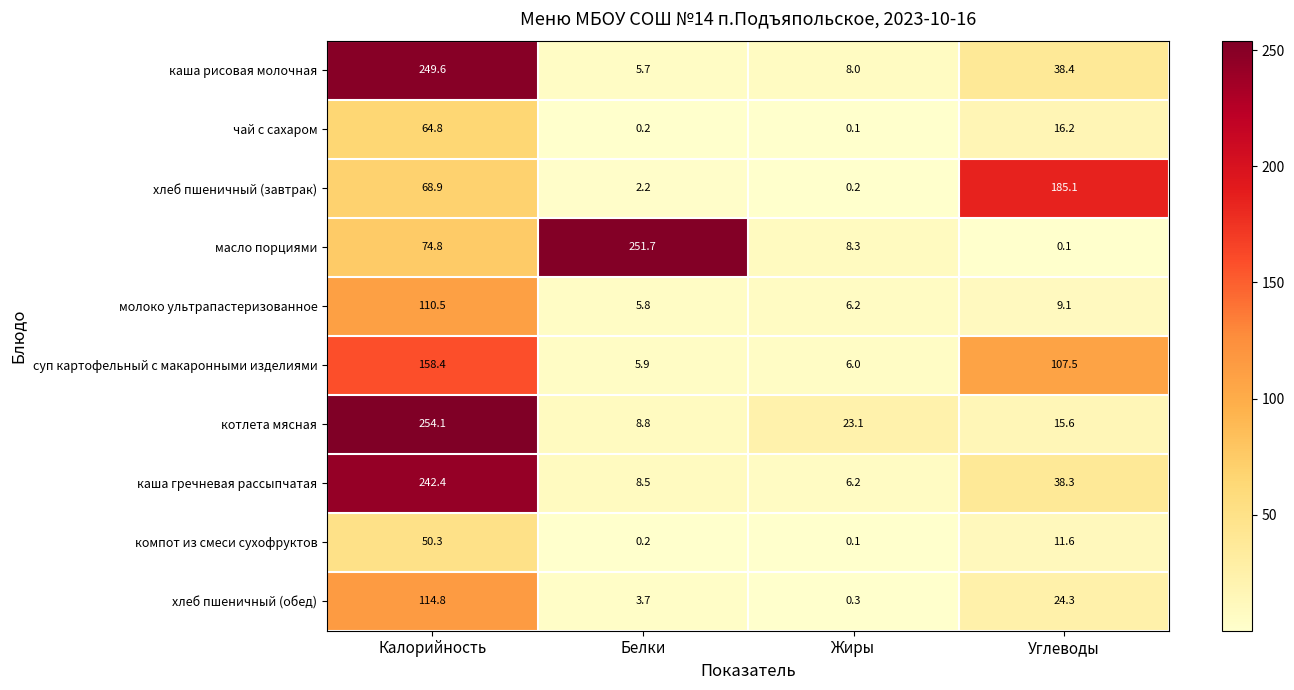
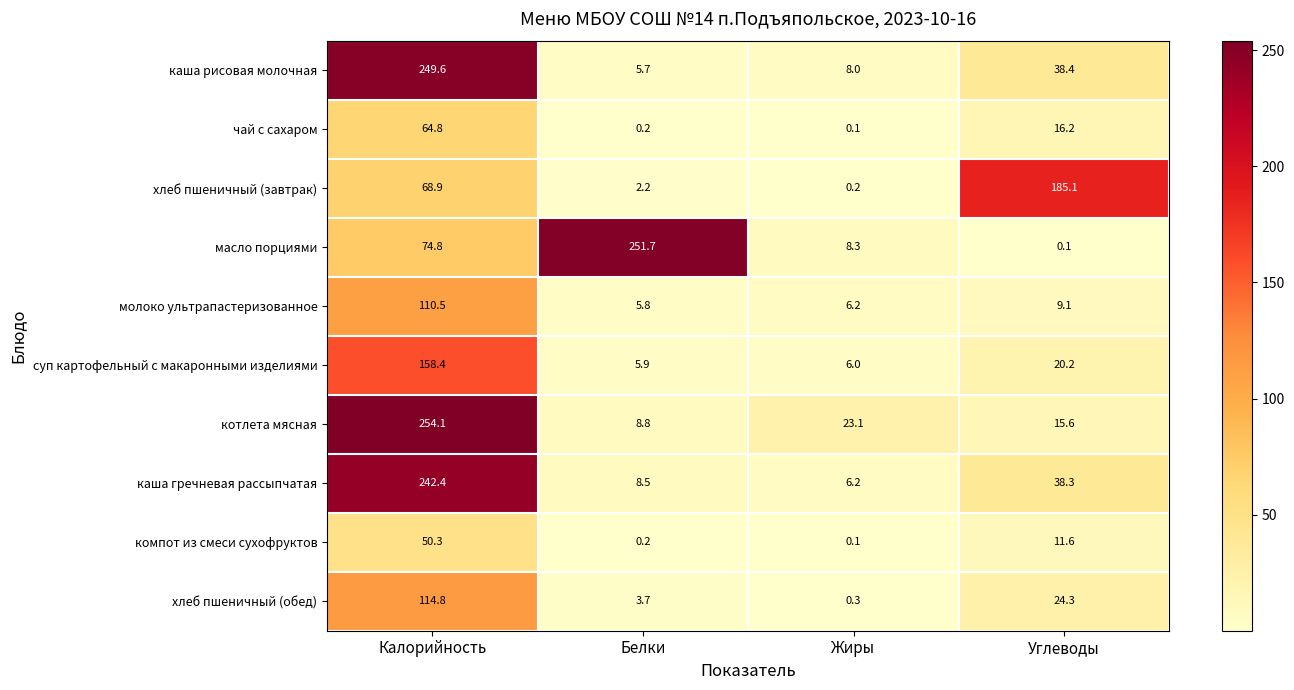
суп картофельный с макаронными изделиями, Углеводы: 107.5 -> 20.2
